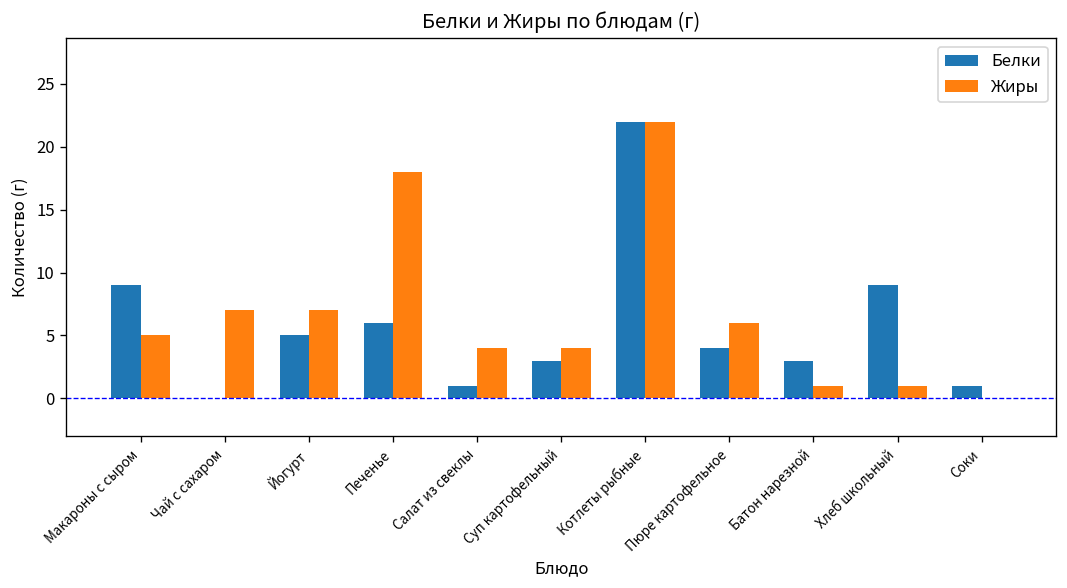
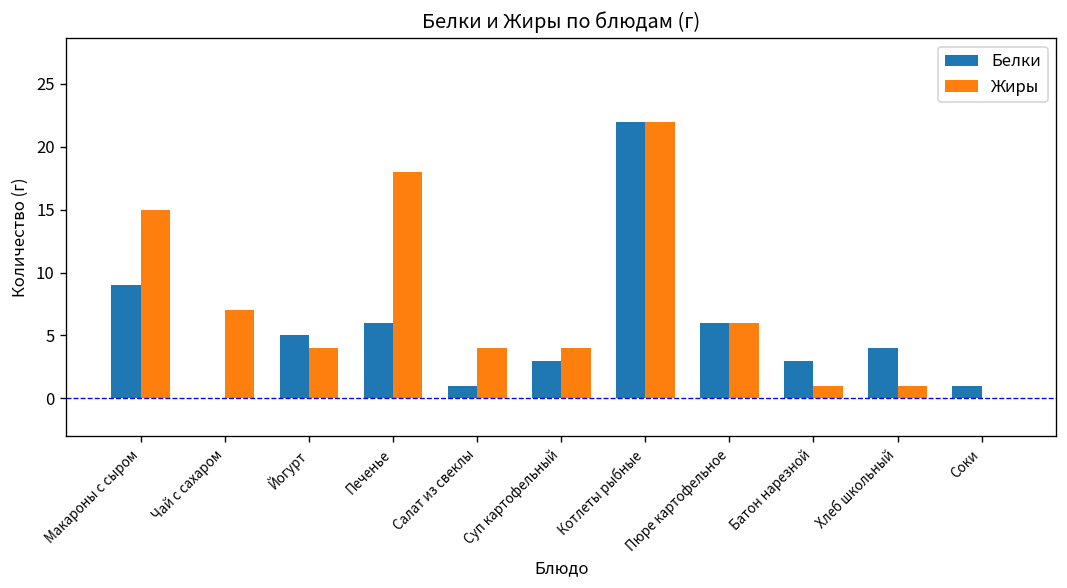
Жиры, Макароны с сыром: 5 -> 15
Жиры, Йогурт: 7 -> 4
Белки, Пюре картофельное: 4 -> 6
Белки, Хлеб школьный: 9 -> 4
